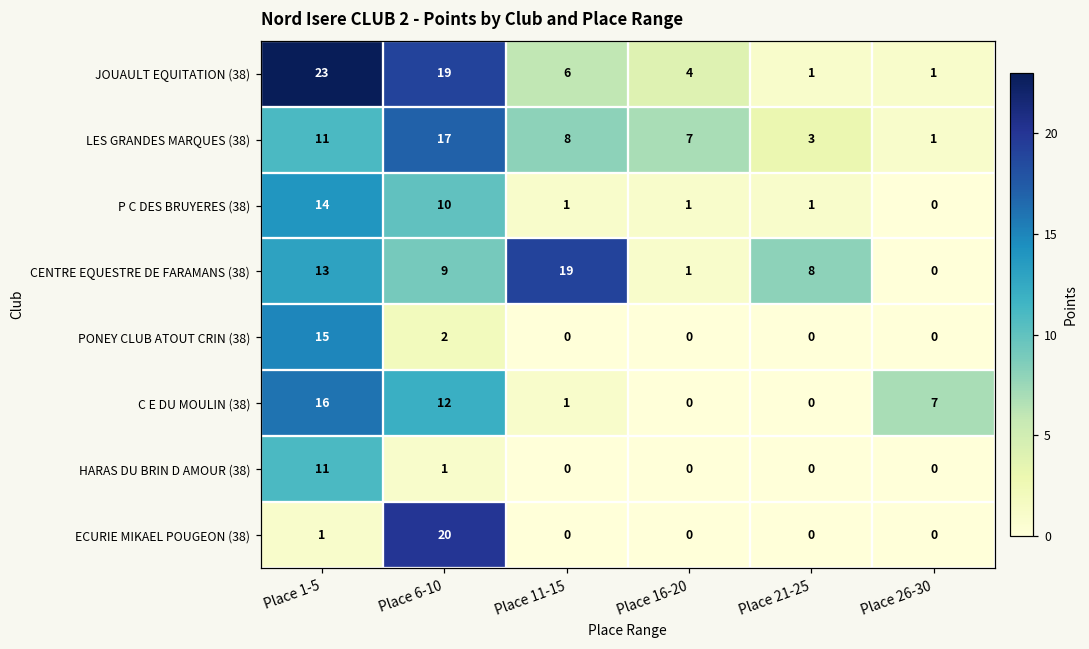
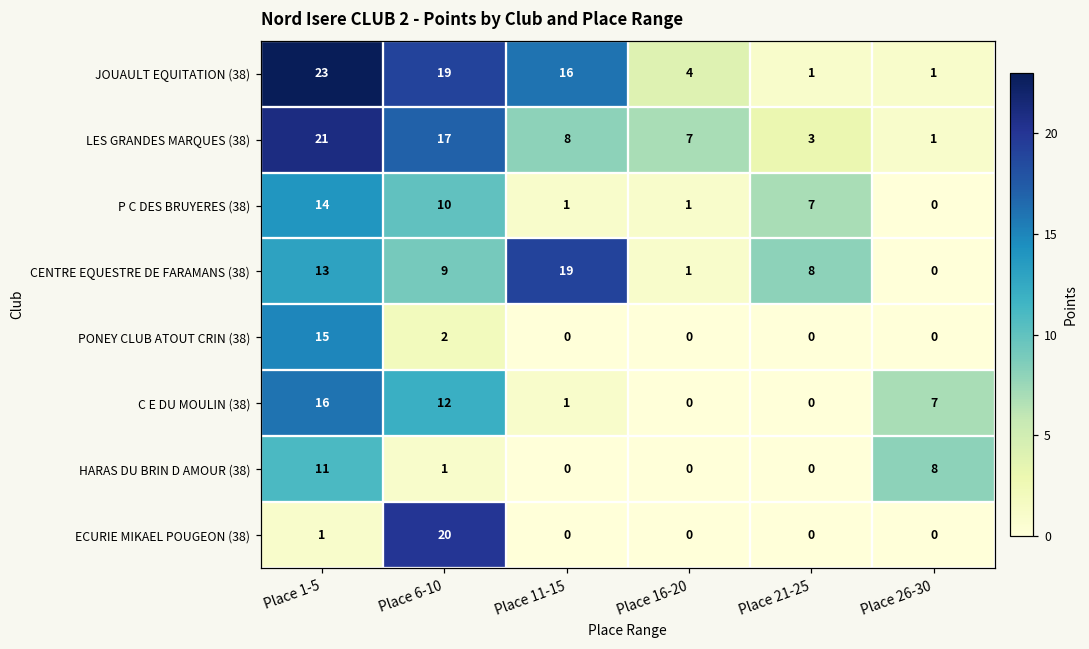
JOUAULT EQUITATION (38), Place 11-15: 6 -> 16
LES GRANDES MARQUES (38), Place 1-5: 11 -> 21
P C DES BRUYERES (38), Place 21-25: 1 -> 7
HARAS DU BRIN D AMOUR (38), Place 26-30: 0 -> 8
